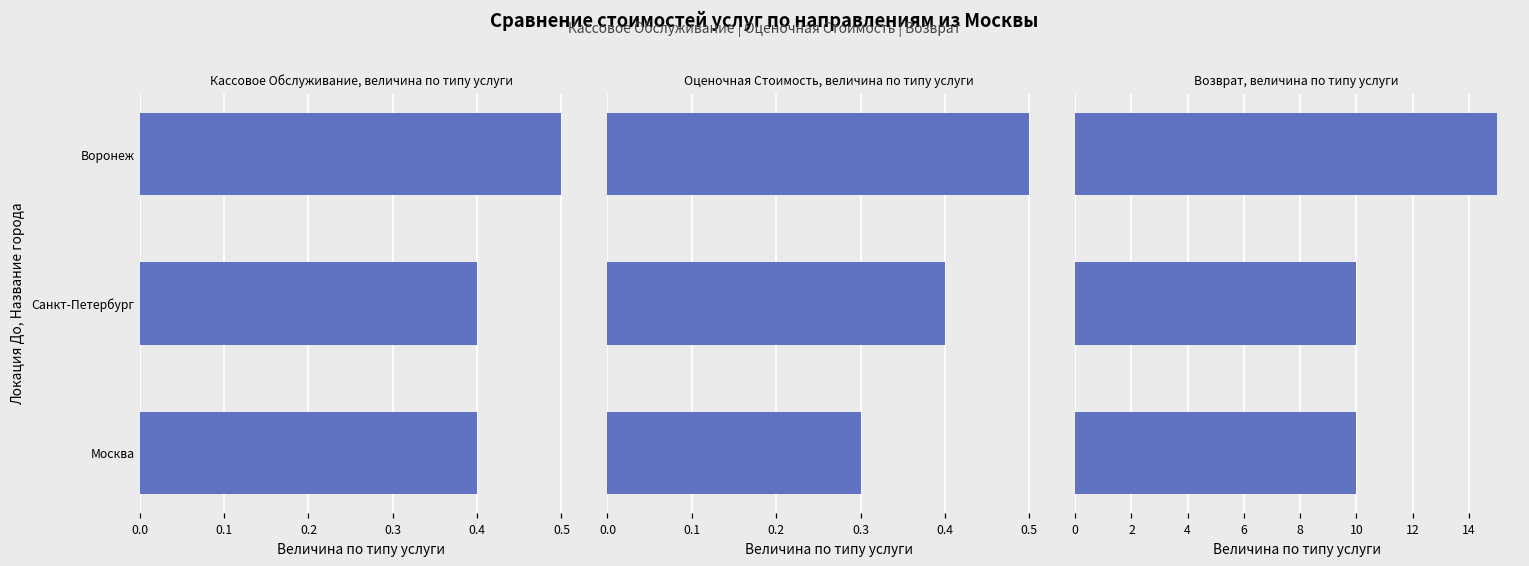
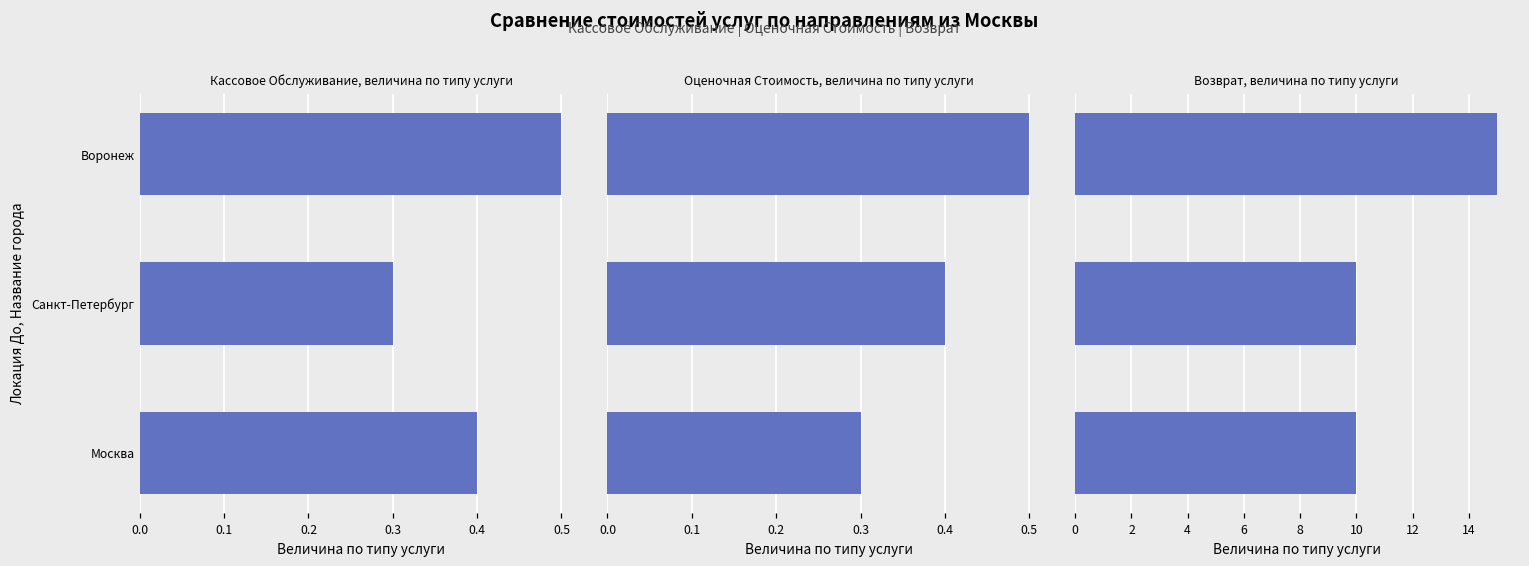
Кассовое Обслуживание, величина по типу услуги, Санкт-Петербург: 0.4 -> 0.3
